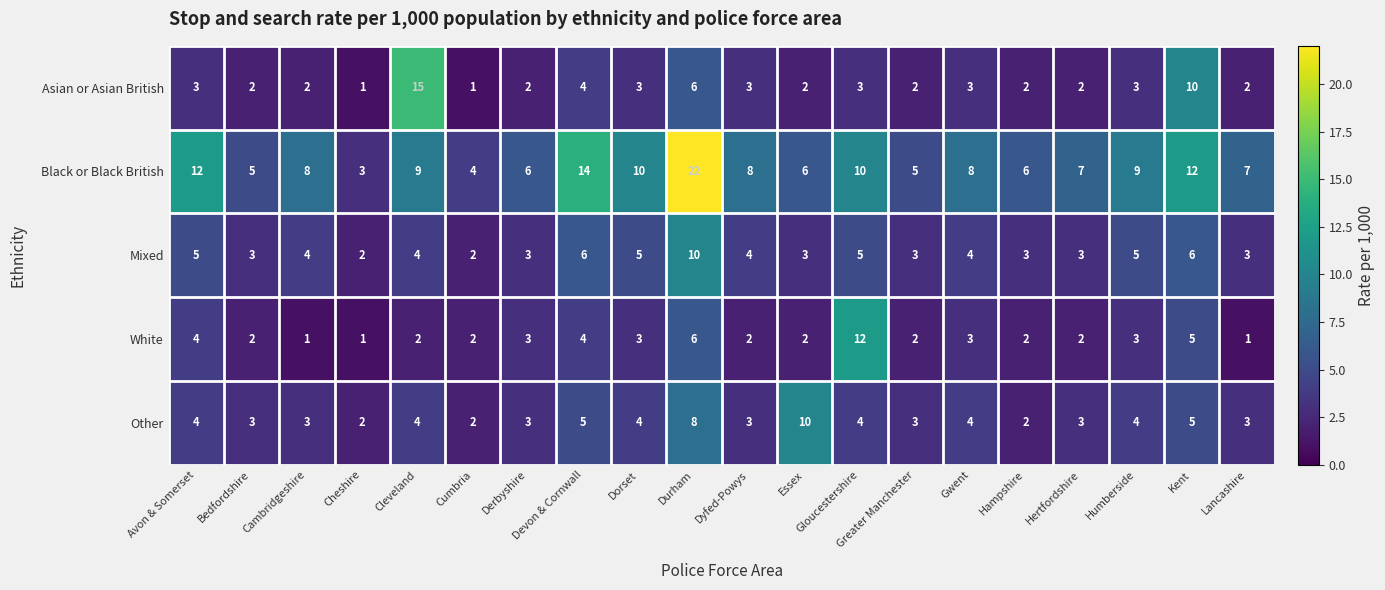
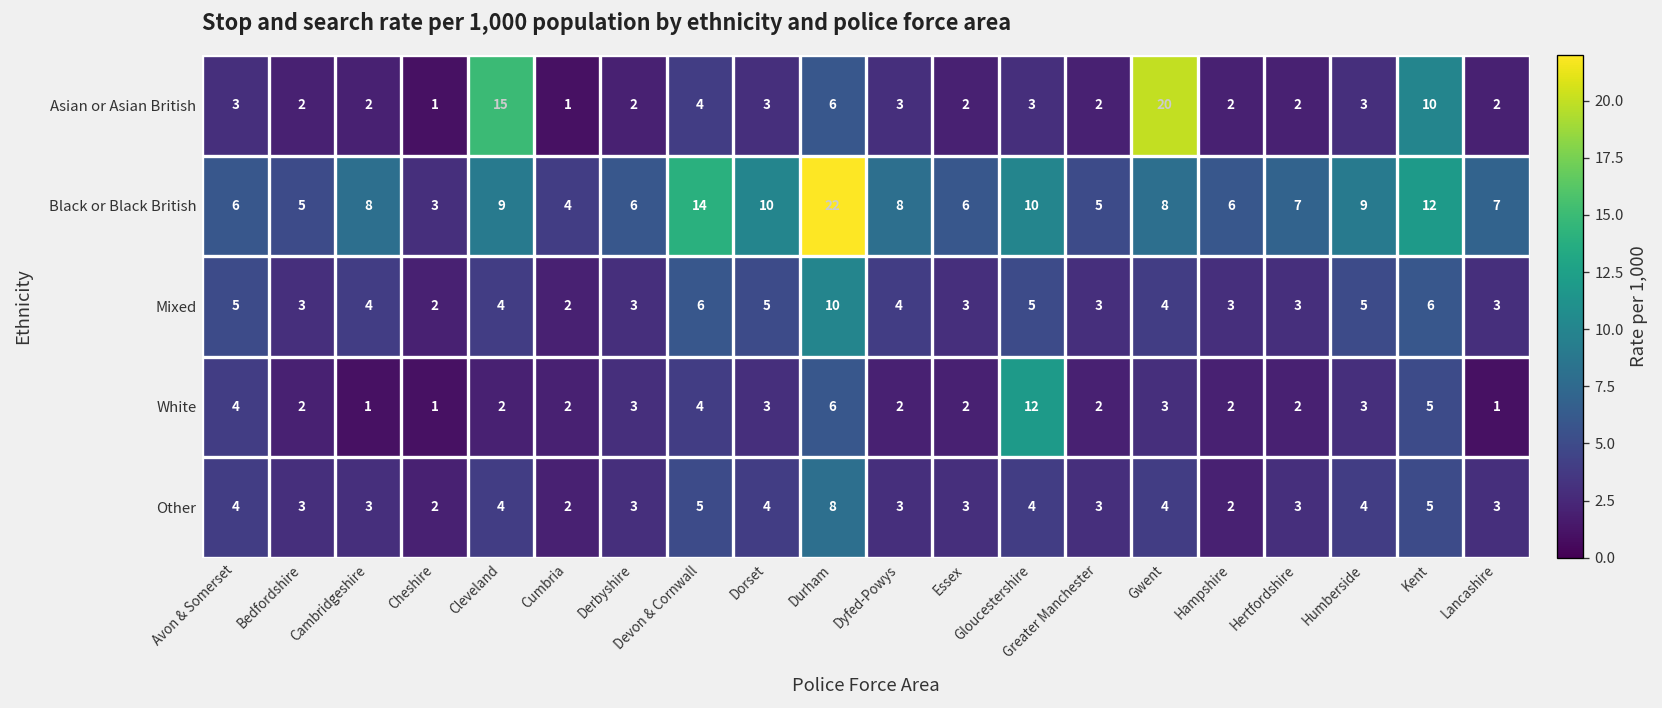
Asian or Asian British, Gwent: 3 -> 20
Black or Black British, Avon & Somerset: 12 -> 6
Other, Essex: 10 -> 3
